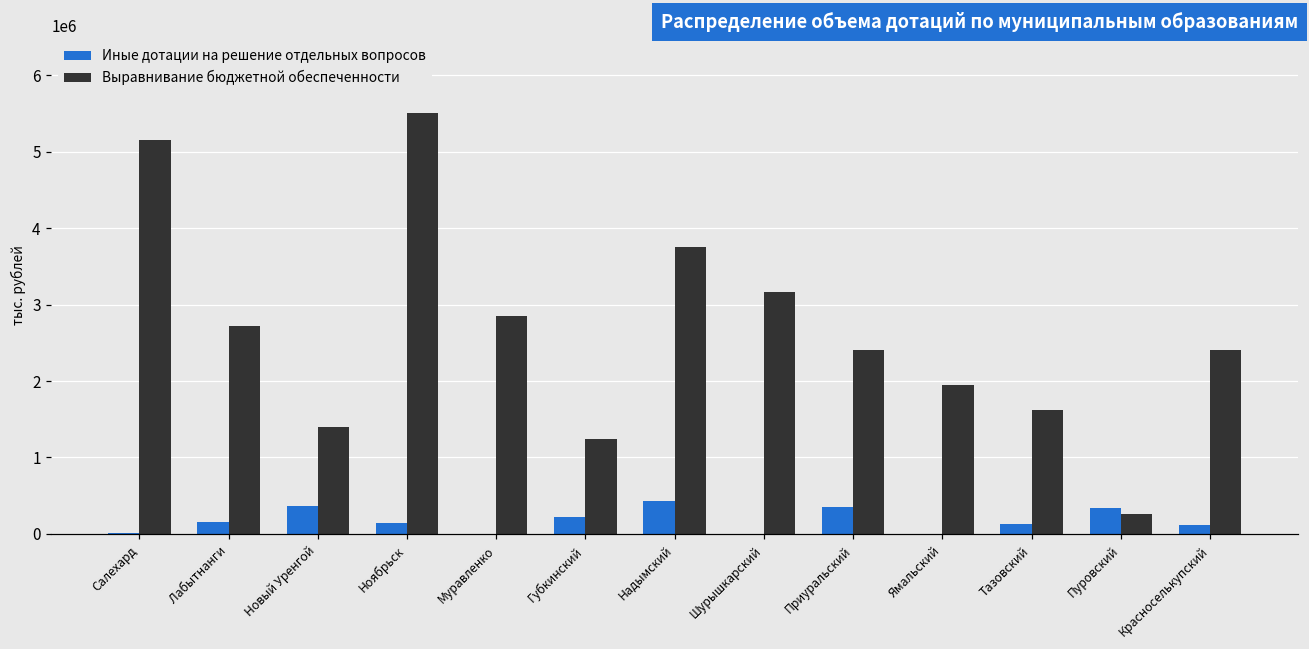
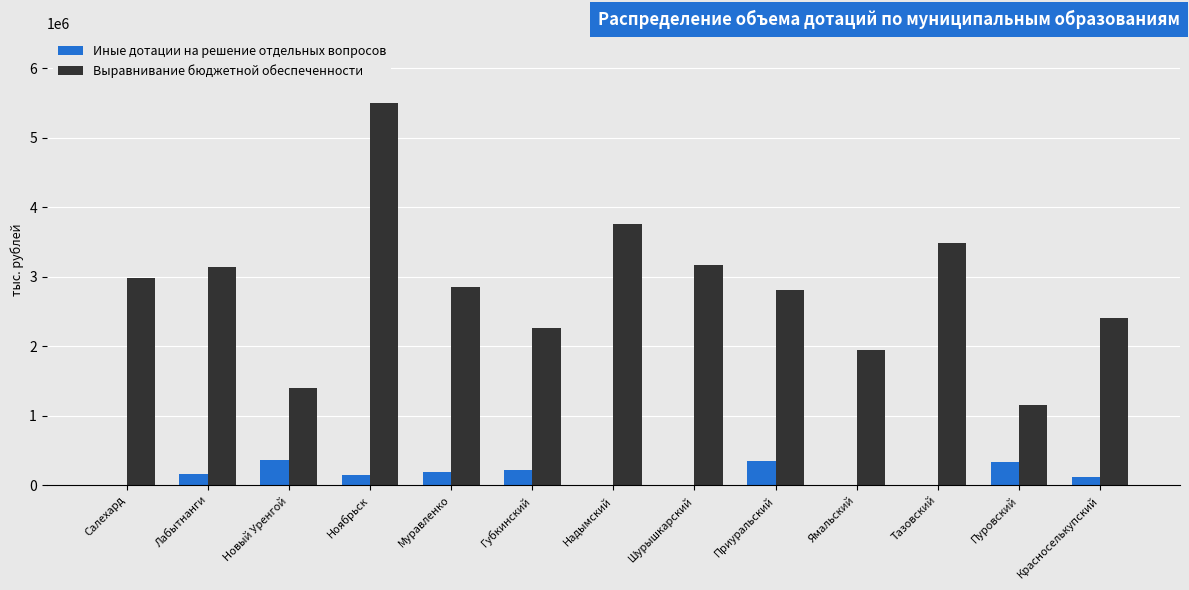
Выравнивание бюджетной обеспеченности, Салехард: 5100000 -> 3000000
Выравнивание бюджетной обеспеченности, Лабытнанги: 2700000 -> 3100000
Иные дотации на решение отдельных вопросов, Муравленко: 0 -> 200000
Выравнивание бюджетной обеспеченности, Губкинский: 1200000 -> 2300000
Иные дотации на решение отдельных вопросов, Надымский: 400000 -> 0
Выравнивание бюджетной обеспеченности, Приуральский: 2400000 -> 2800000
Иные дотации на решение отдельных вопросов, Тазовский: 100000 -> 0
Выравнивание бюджетной обеспеченности, Тазовский: 1600000 -> 3500000
Выравнивание бюджетной обеспеченности, Пуровский: 300000 -> 1200000
